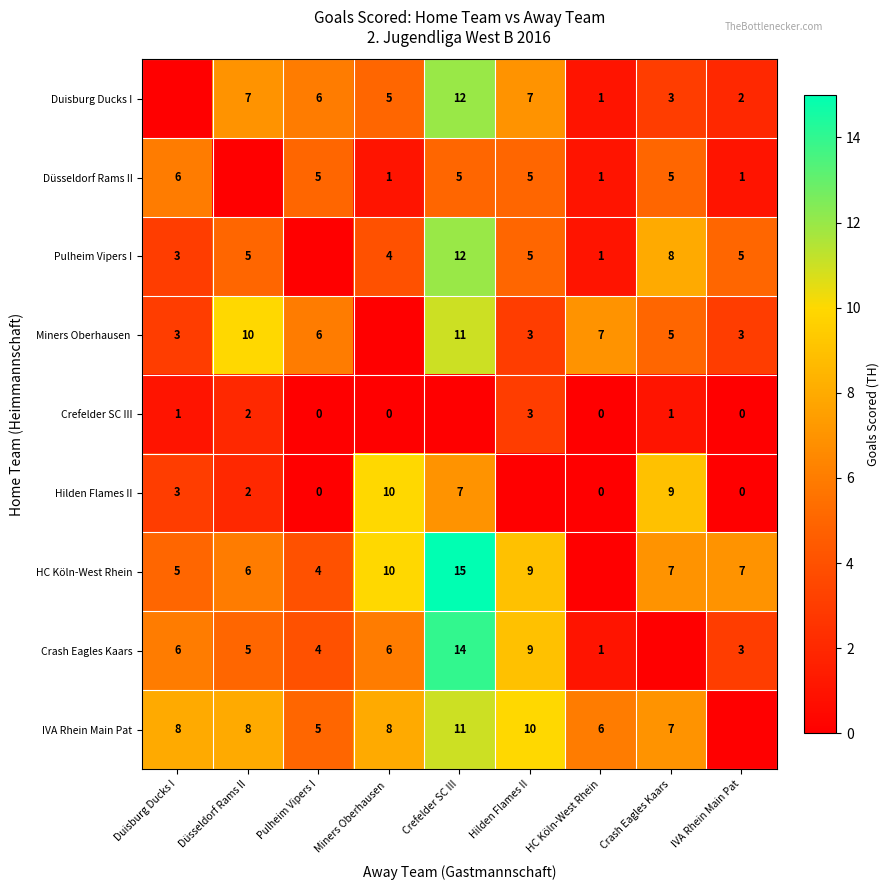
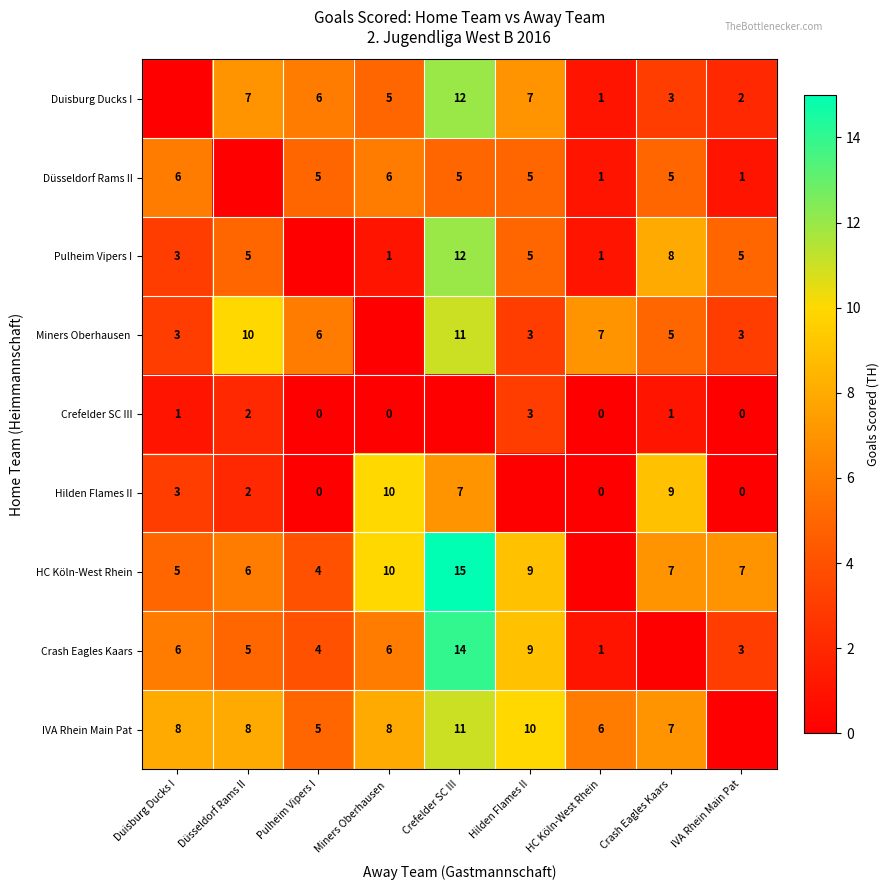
Düsseldorf Rams II, Miners Oberhausen: 1 -> 6
Pulheim Vipers I, Miners Oberhausen: 4 -> 1
